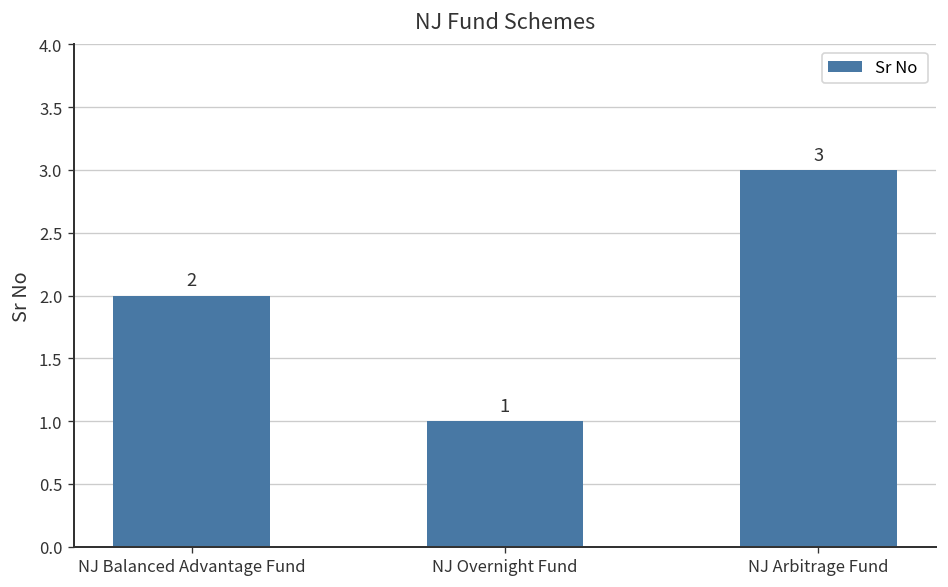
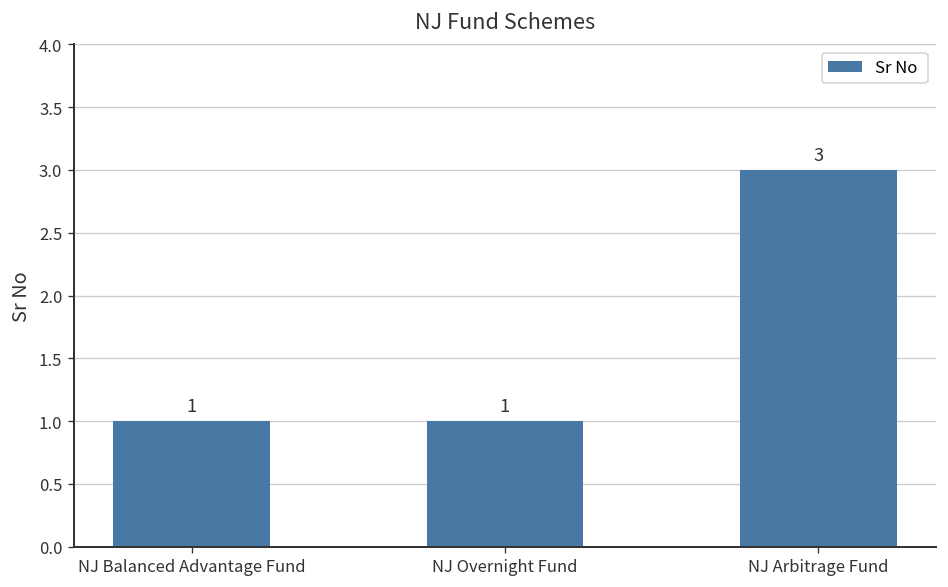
NJ Balanced Advantage Fund: 2 -> 1
